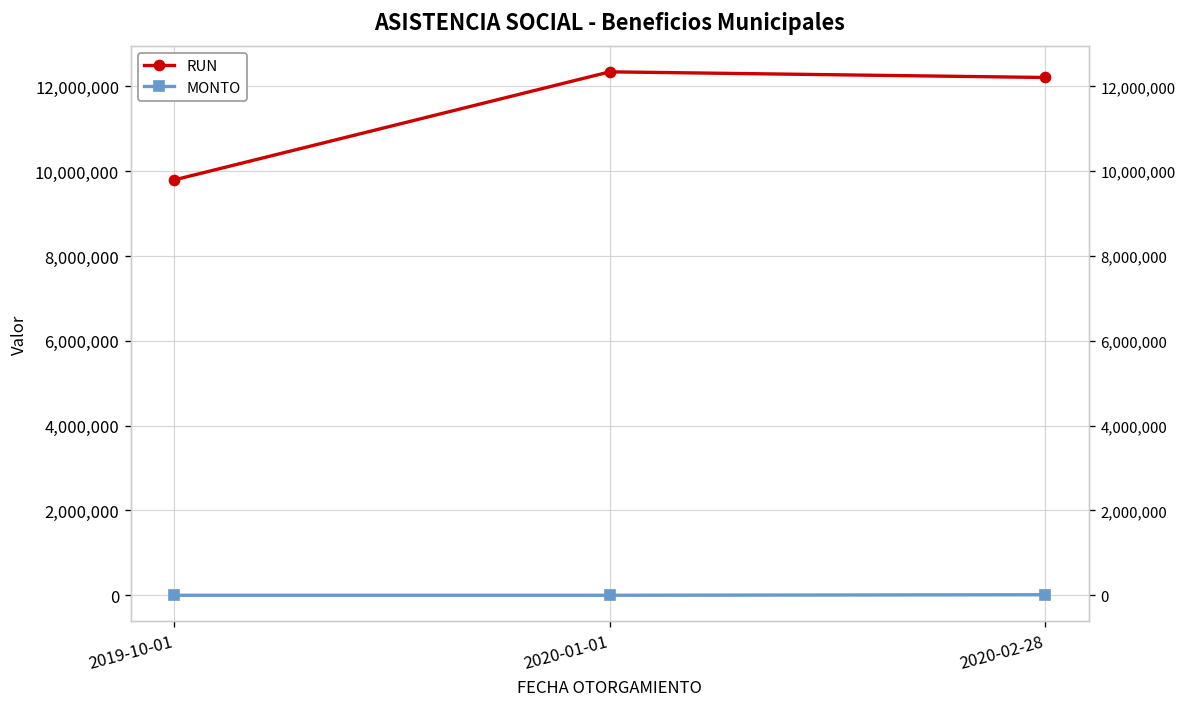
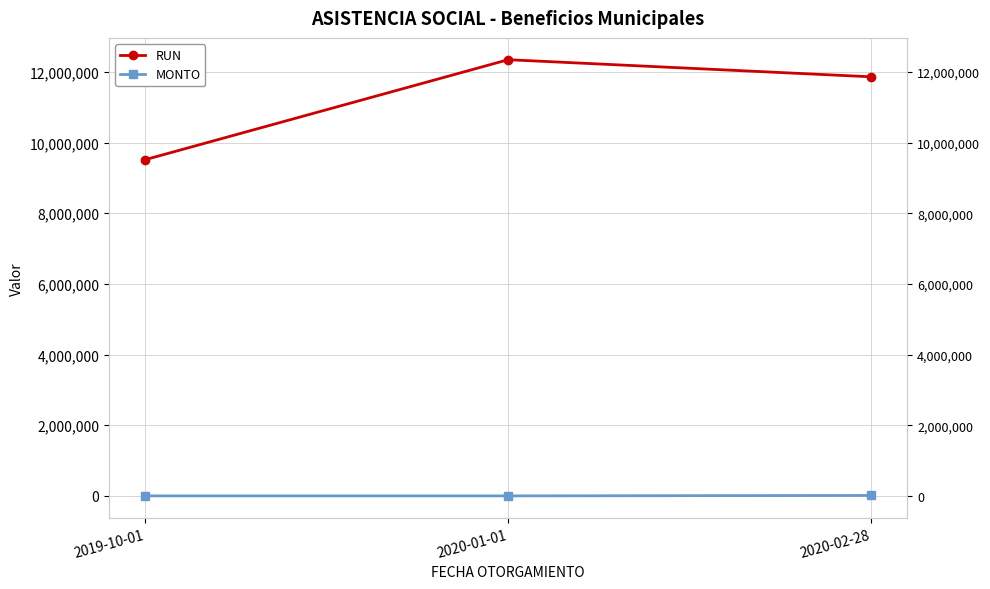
RUN, 2019-10-01: 9,800,000 -> 9,500,000
RUN, 2020-02-28: 12,200,000 -> 11,900,000
